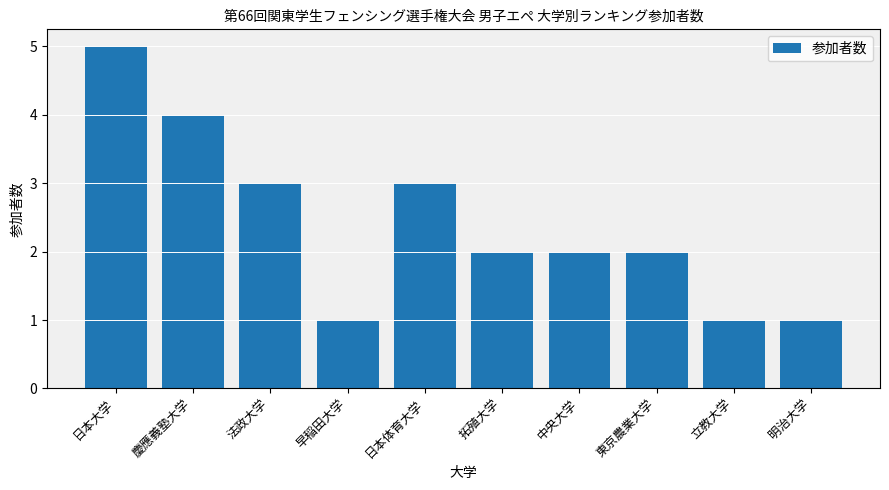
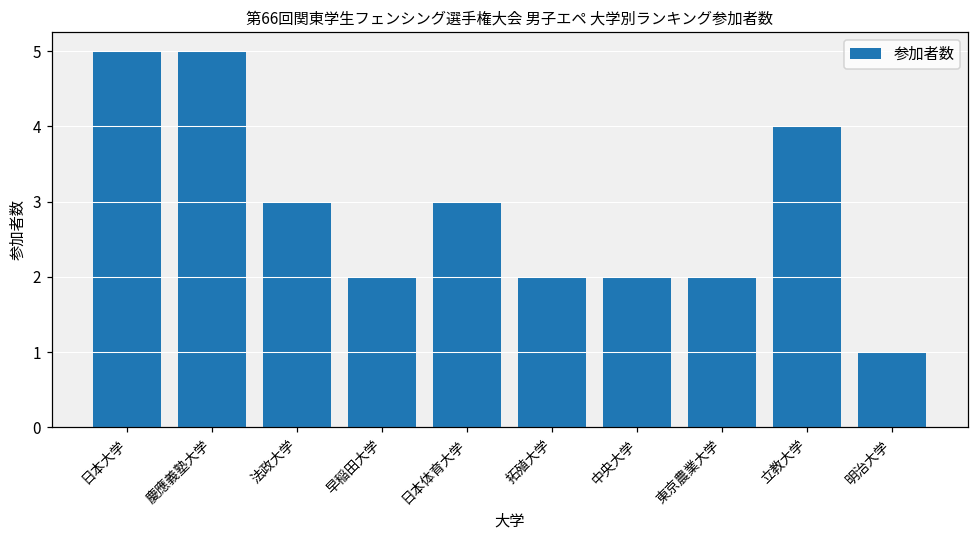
慶應義塾大学: 4 -> 5
早稲田大学: 1 -> 2
立教大学: 1 -> 4
